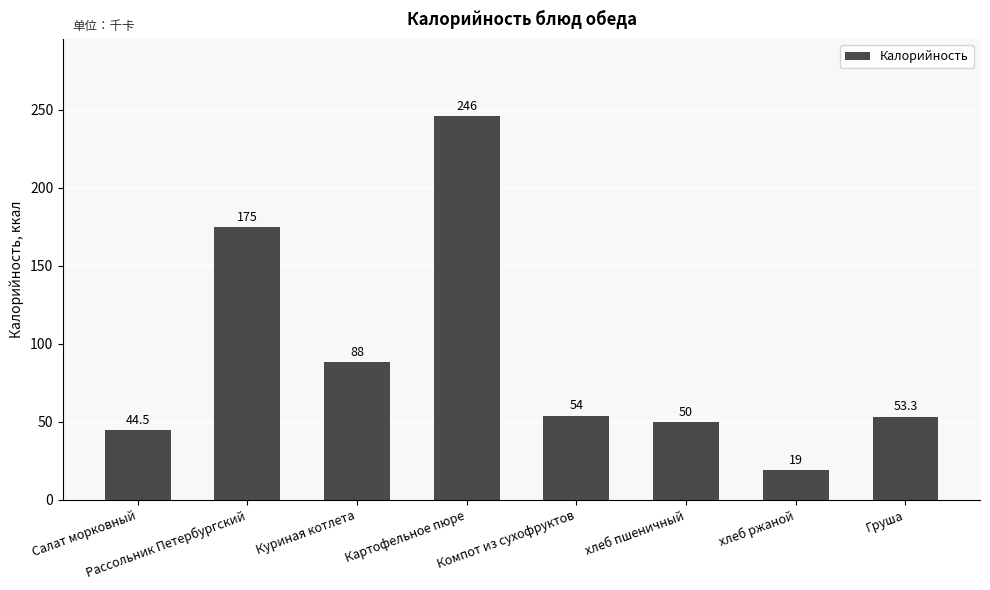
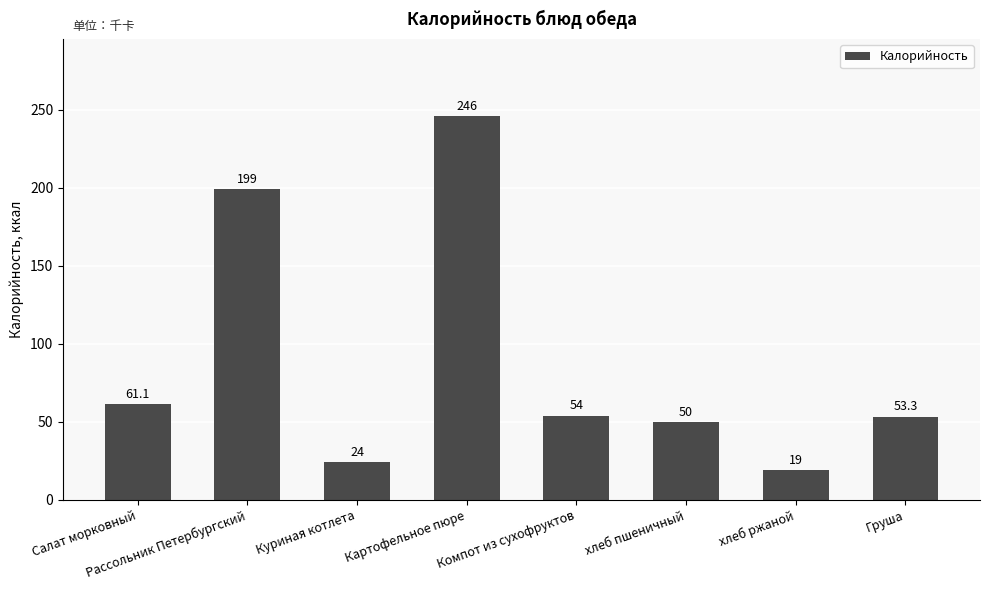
Салат морковный: 44.5 -> 61.1
Рассольник Петербургский: 175 -> 199
Куриная котлета: 88 -> 24
